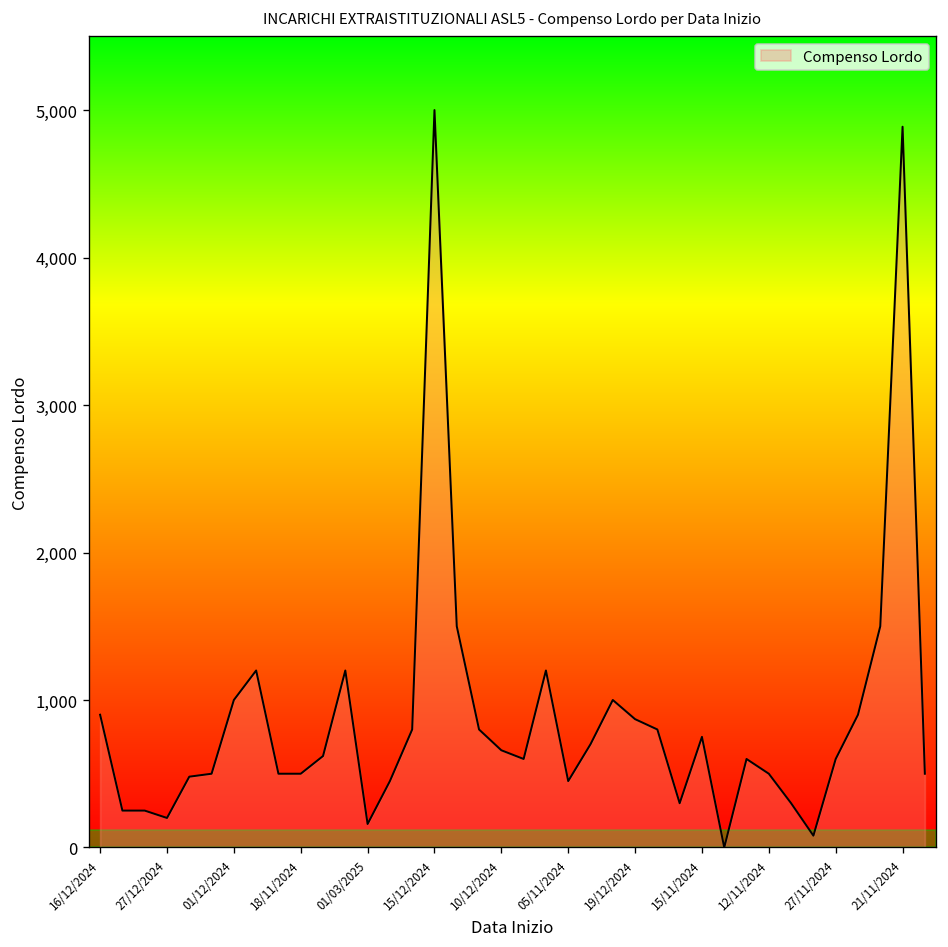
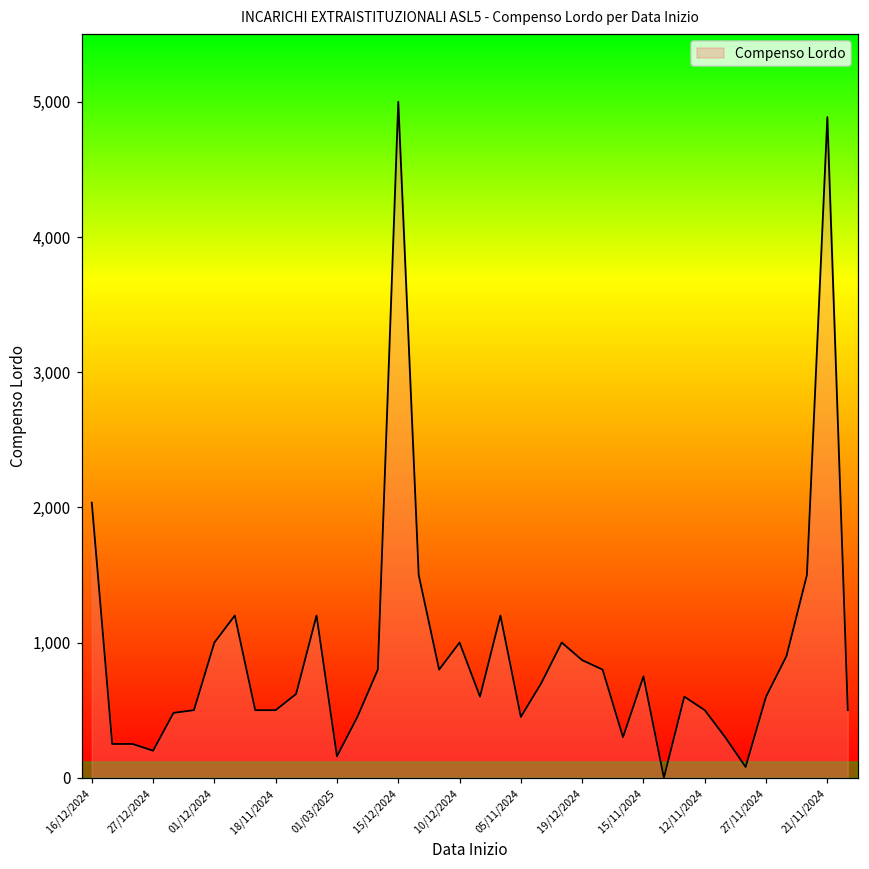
16/12/2024: 900 -> 2,040
10/12/2024: 660 -> 1,000
